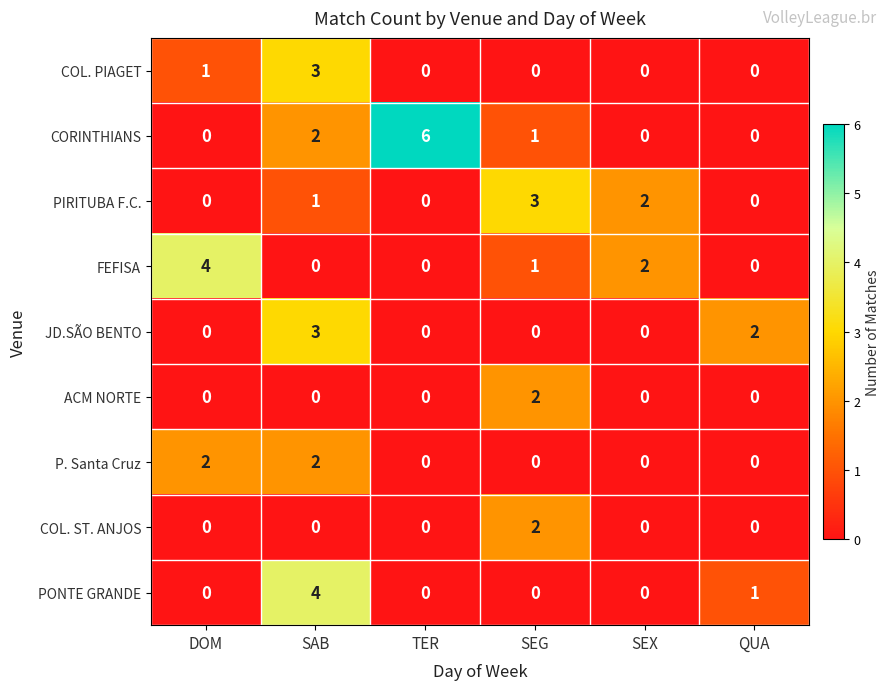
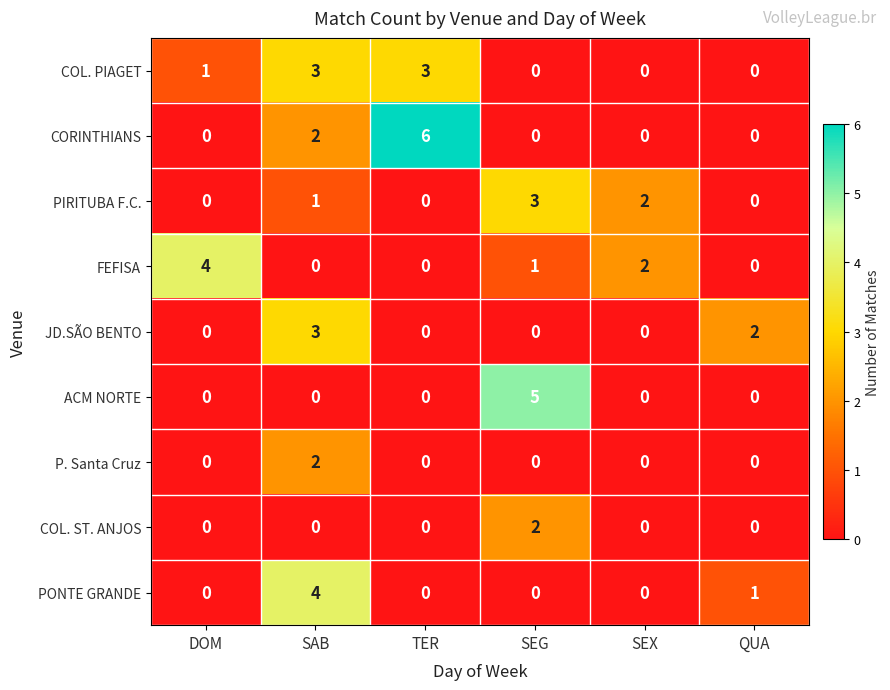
COL. PIAGET, TER: 0 -> 3
CORINTHIANS, SEG: 1 -> 0
ACM NORTE, SEG: 2 -> 5
P. Santa Cruz, DOM: 2 -> 0
